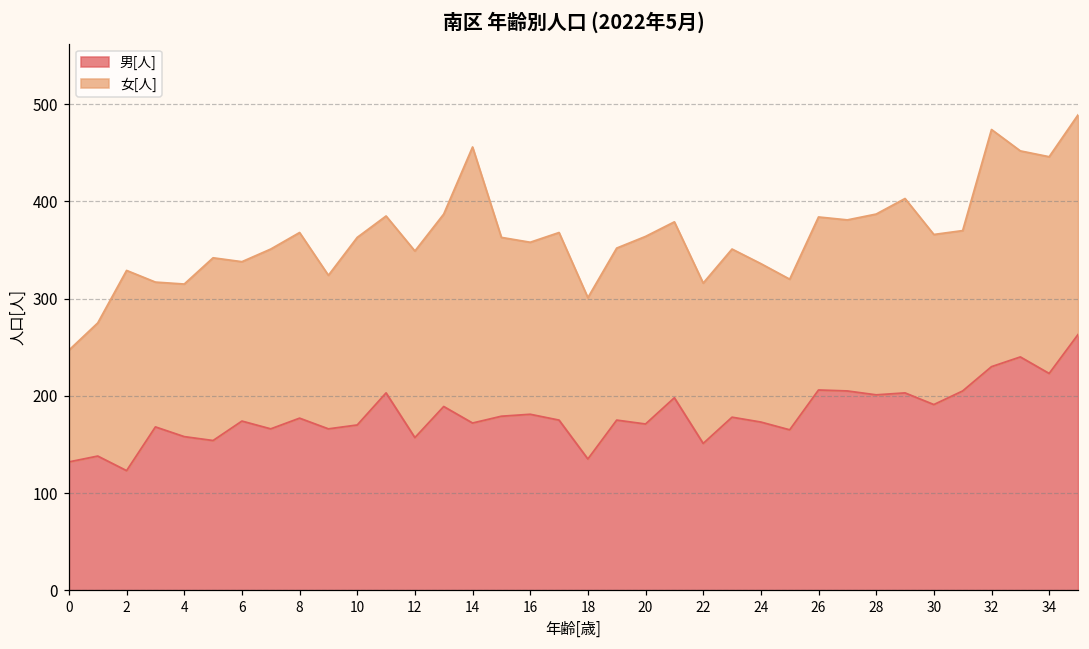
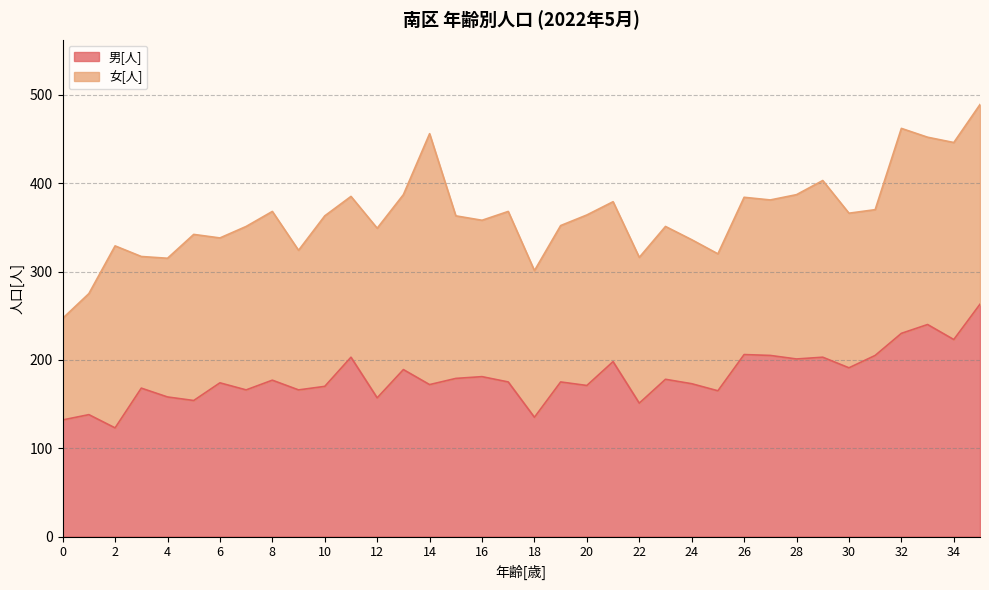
女[人], 32: 240 -> 230
